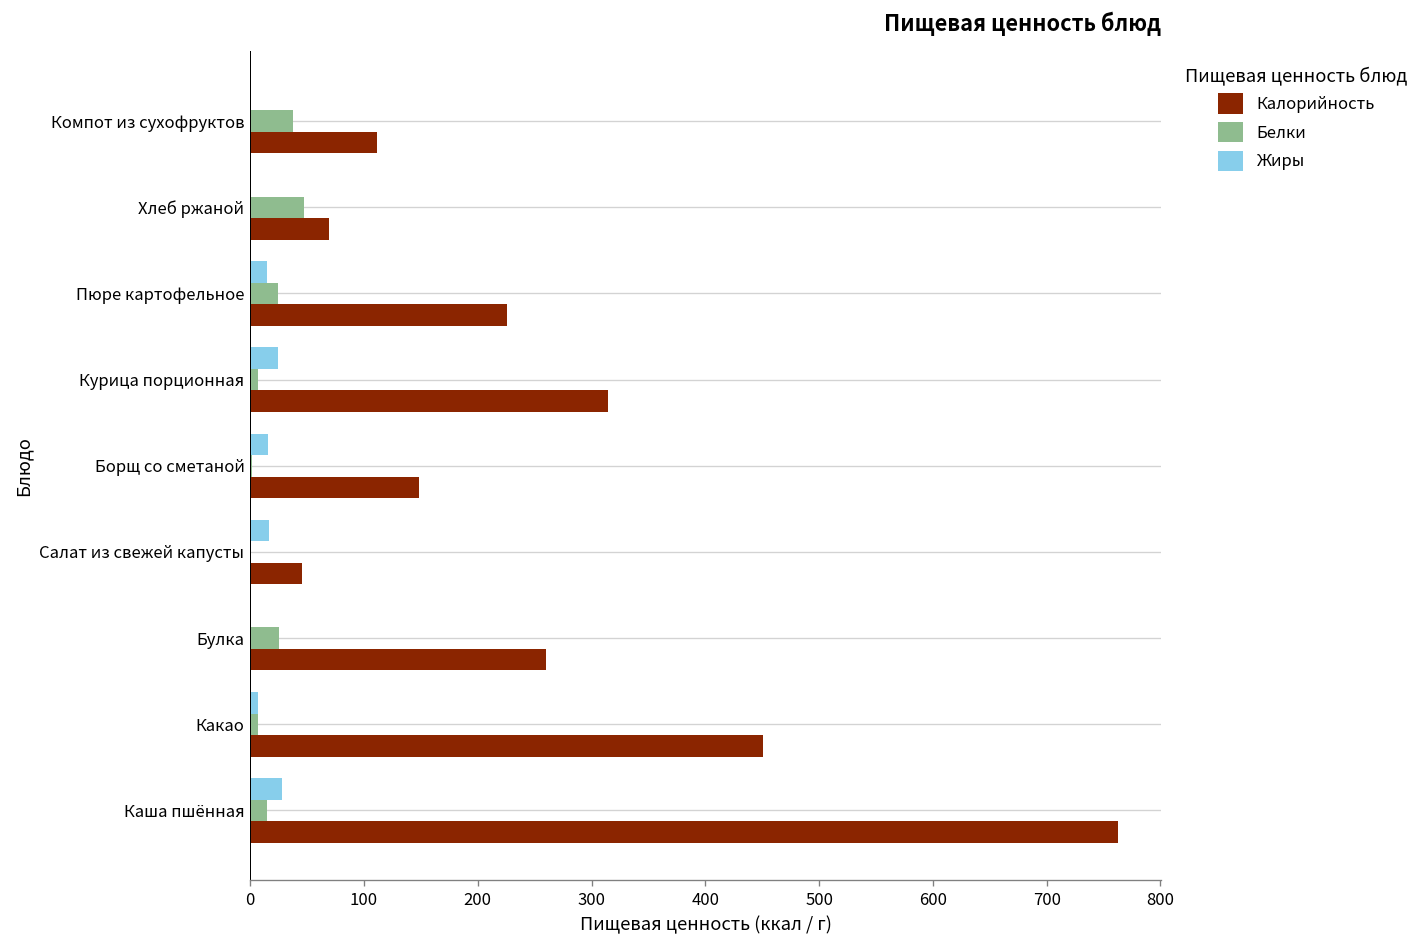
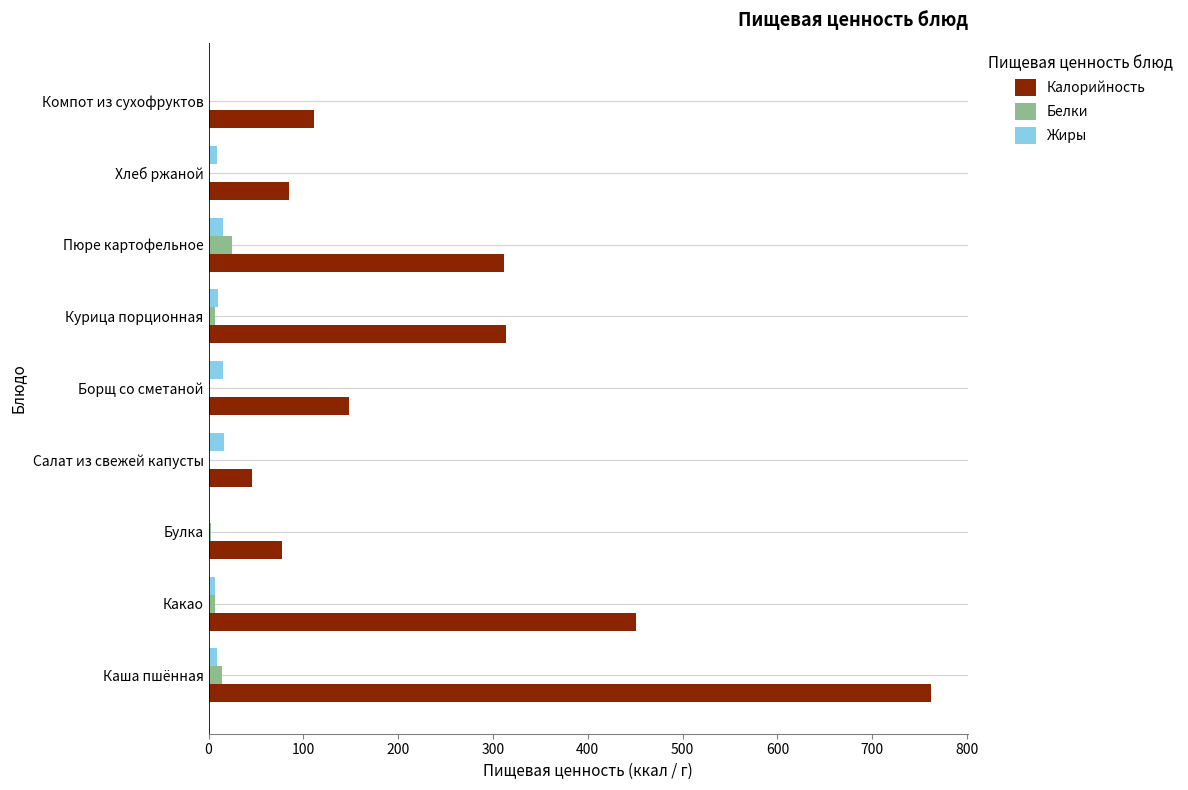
Белки, Компот из сухофруктов: 40 -> 0
Жиры, Хлеб ржаной: 0 -> 10
Белки, Хлеб ржаной: 50 -> 0
Калорийность, Хлеб ржаной: 70 -> 90
Калорийность, Пюре картофельное: 230 -> 310
Жиры, Курица порционная: 20 -> 10
Белки, Булка: 30 -> 0
Калорийность, Булка: 260 -> 80
Жиры, Каша пшённая: 30 -> 10
